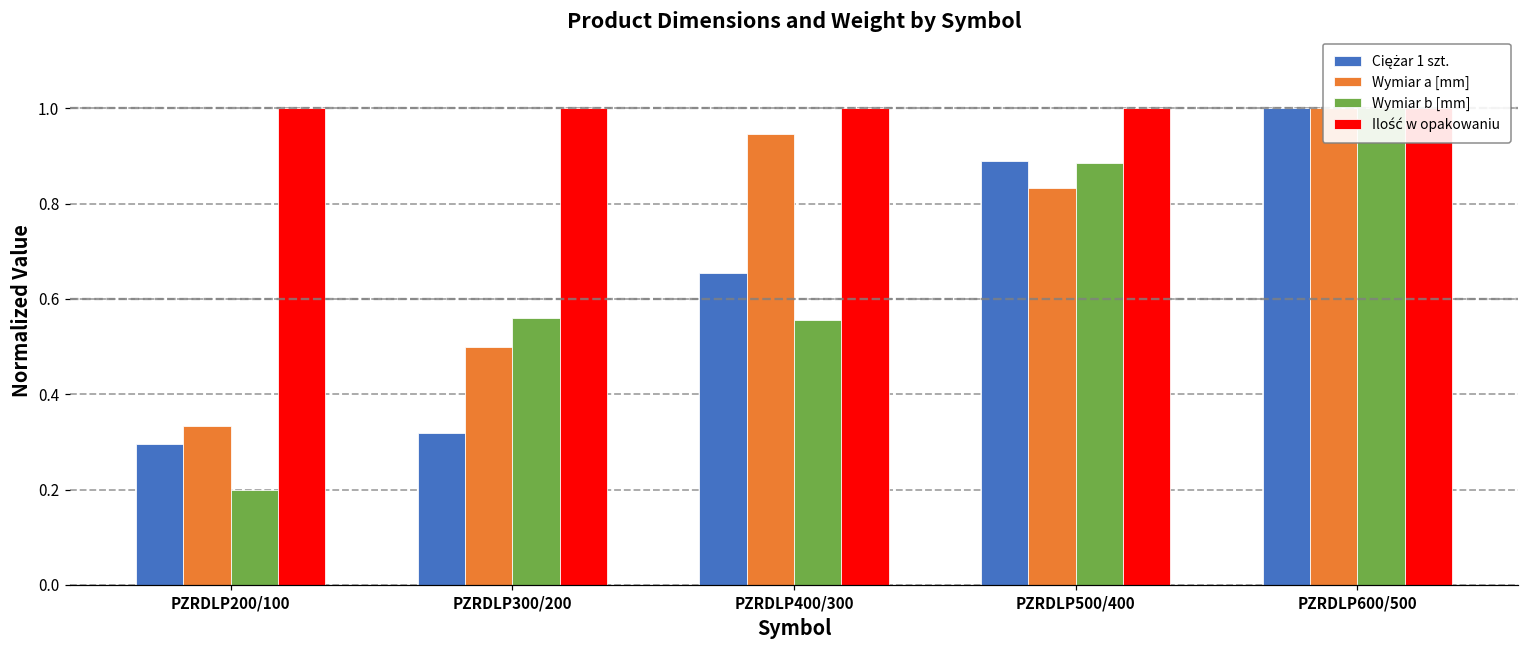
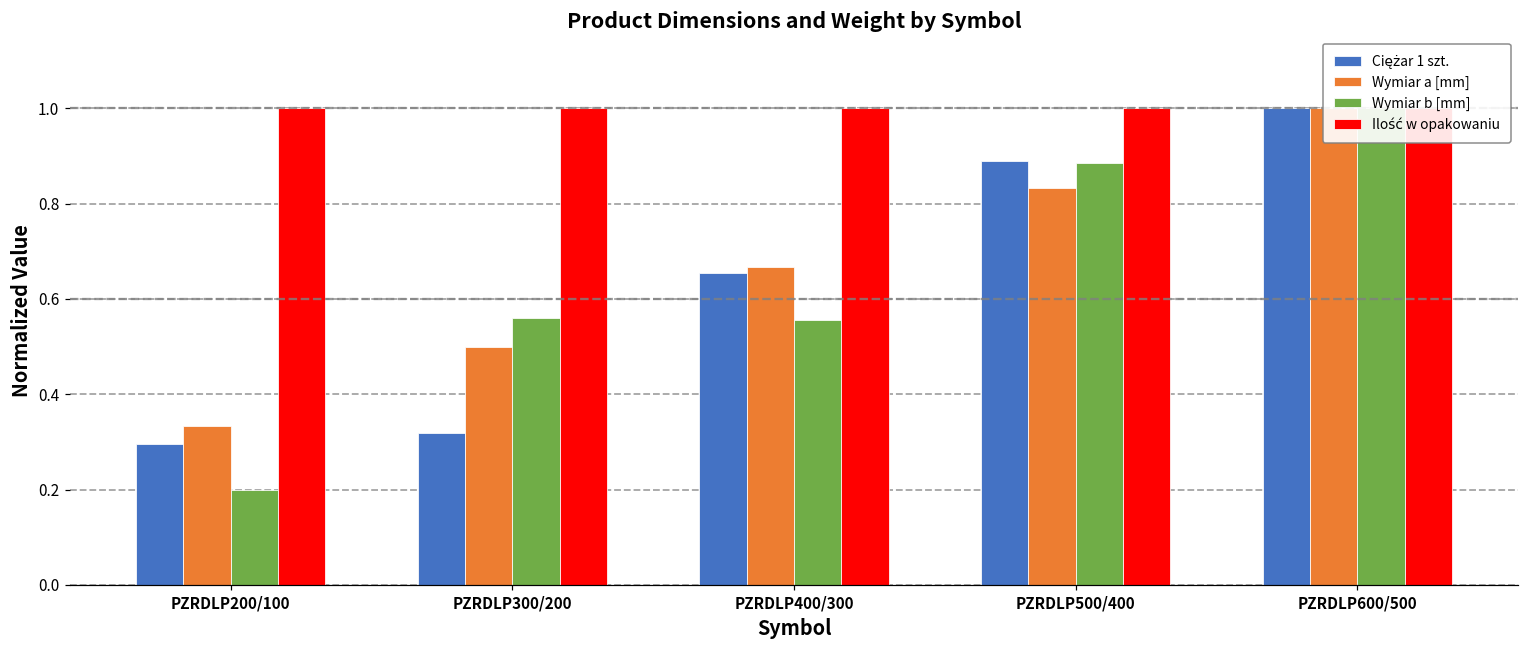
Wymiar a [mm], PZRDLP400/300: 0.95 -> 0.67
